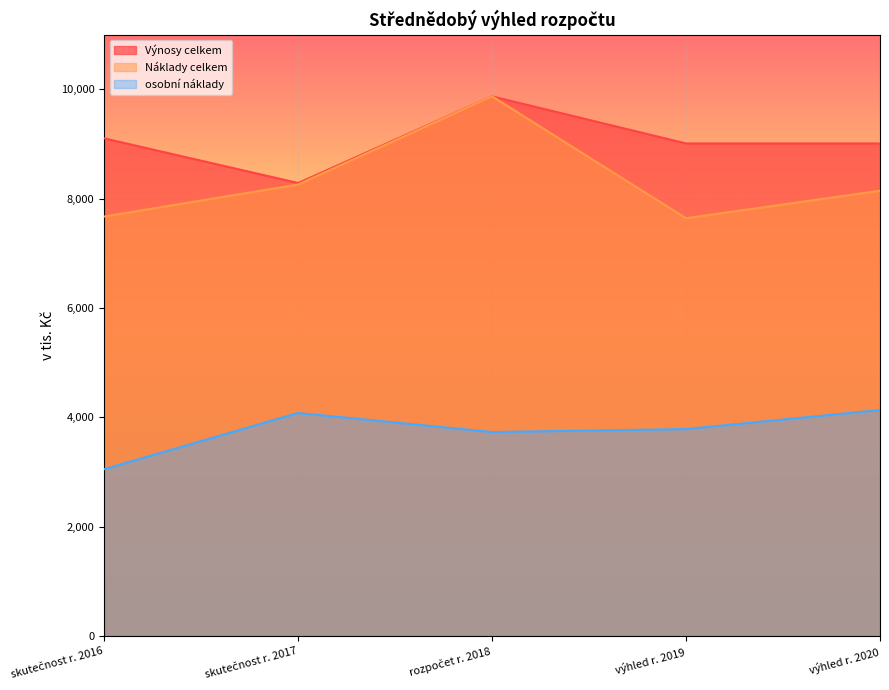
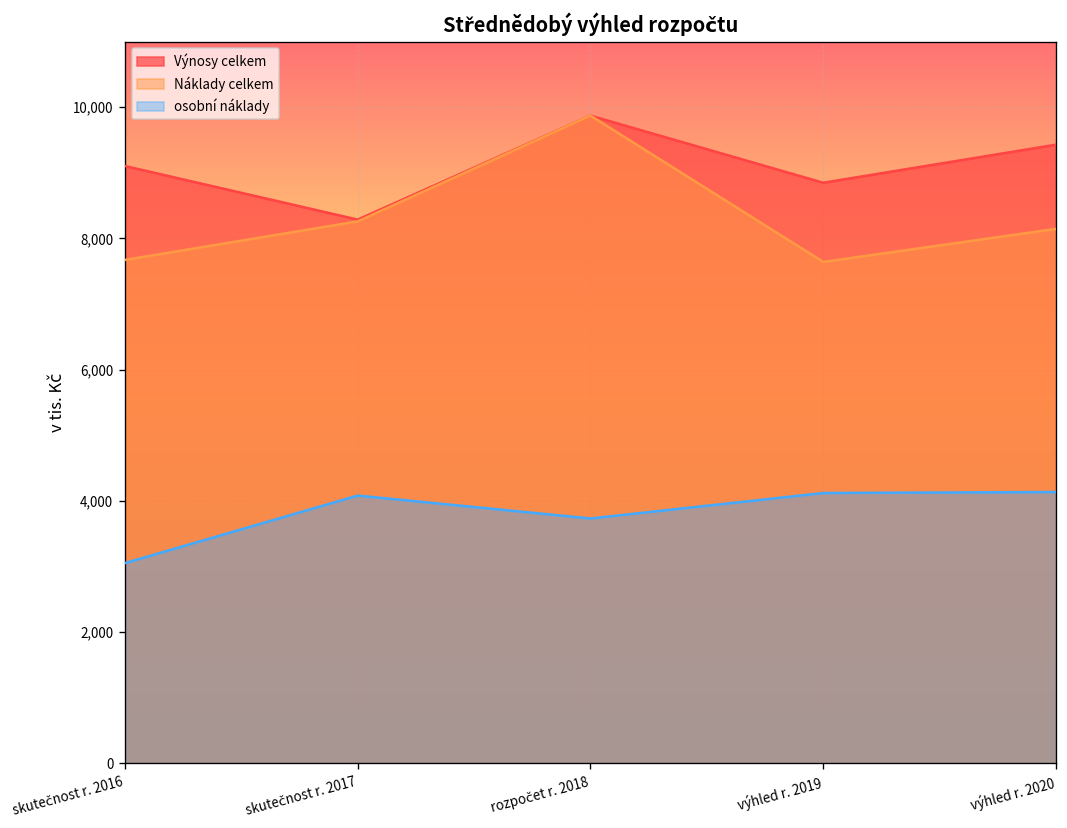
Výnosy celkem, výhled r. 2019: 9,000 -> 8,800
osobní náklady, výhled r. 2019: 3,800 -> 4,100
Výnosy celkem, výhled r. 2020: 9,000 -> 9,400
